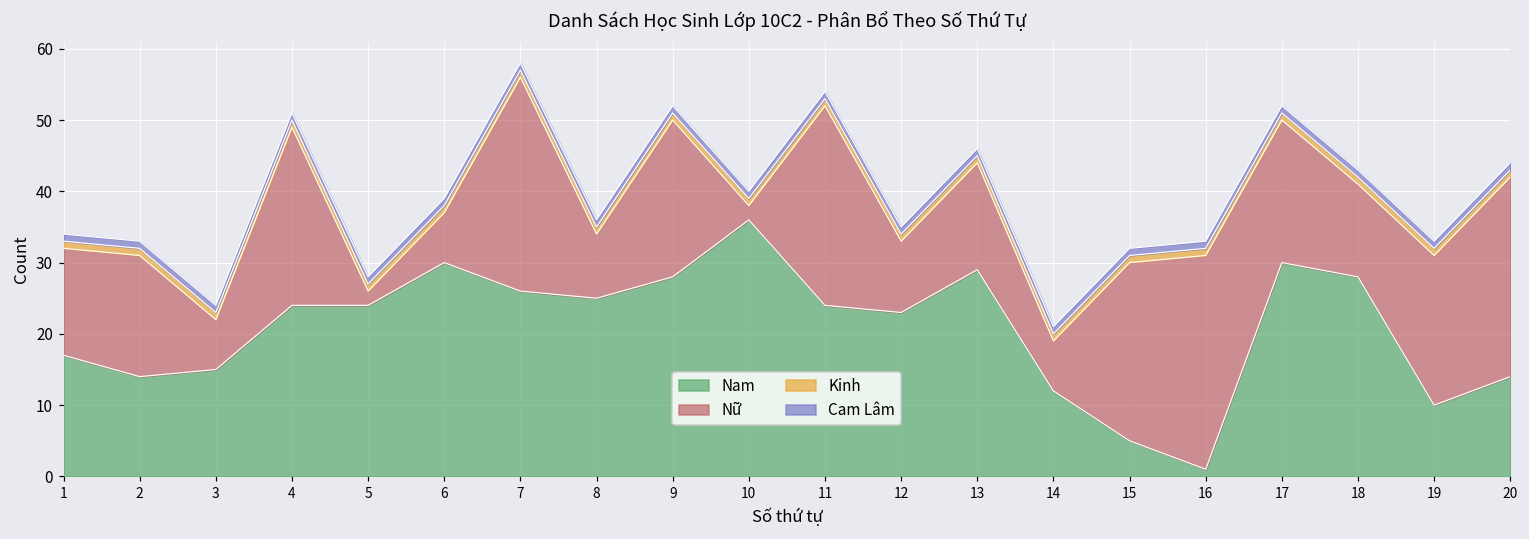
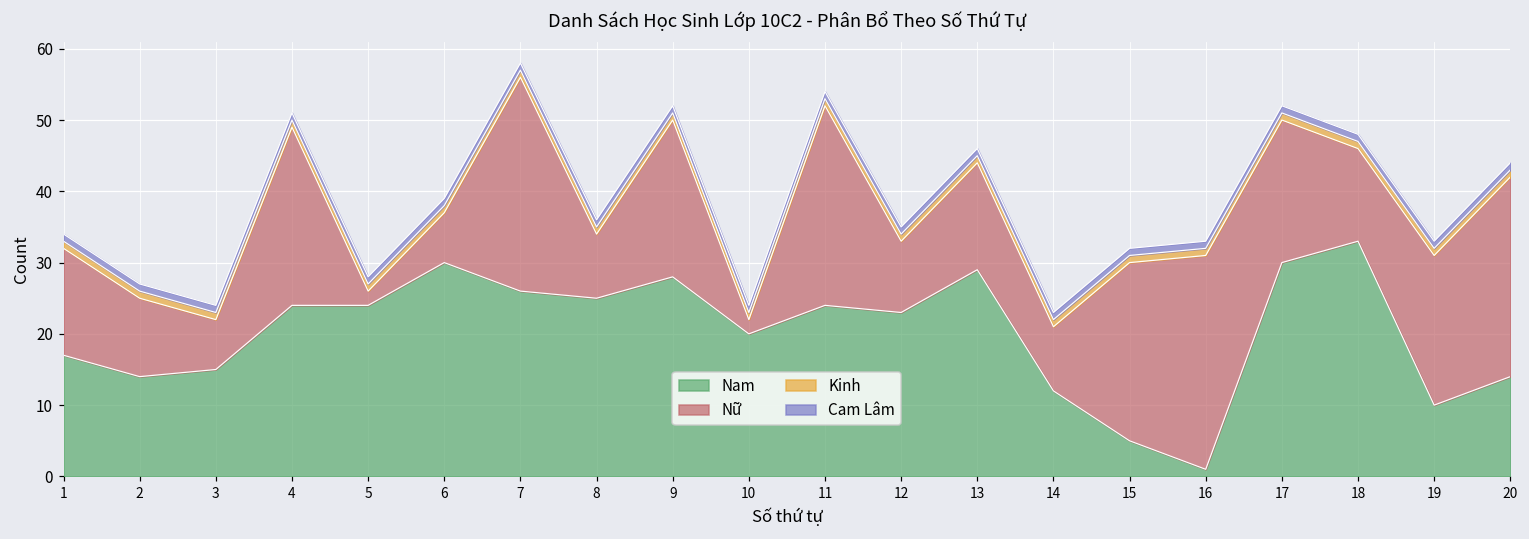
Nữ, 2: 17 -> 11
Nam, 10: 36 -> 20
Nữ, 14: 7 -> 9
Nam, 18: 28 -> 33
